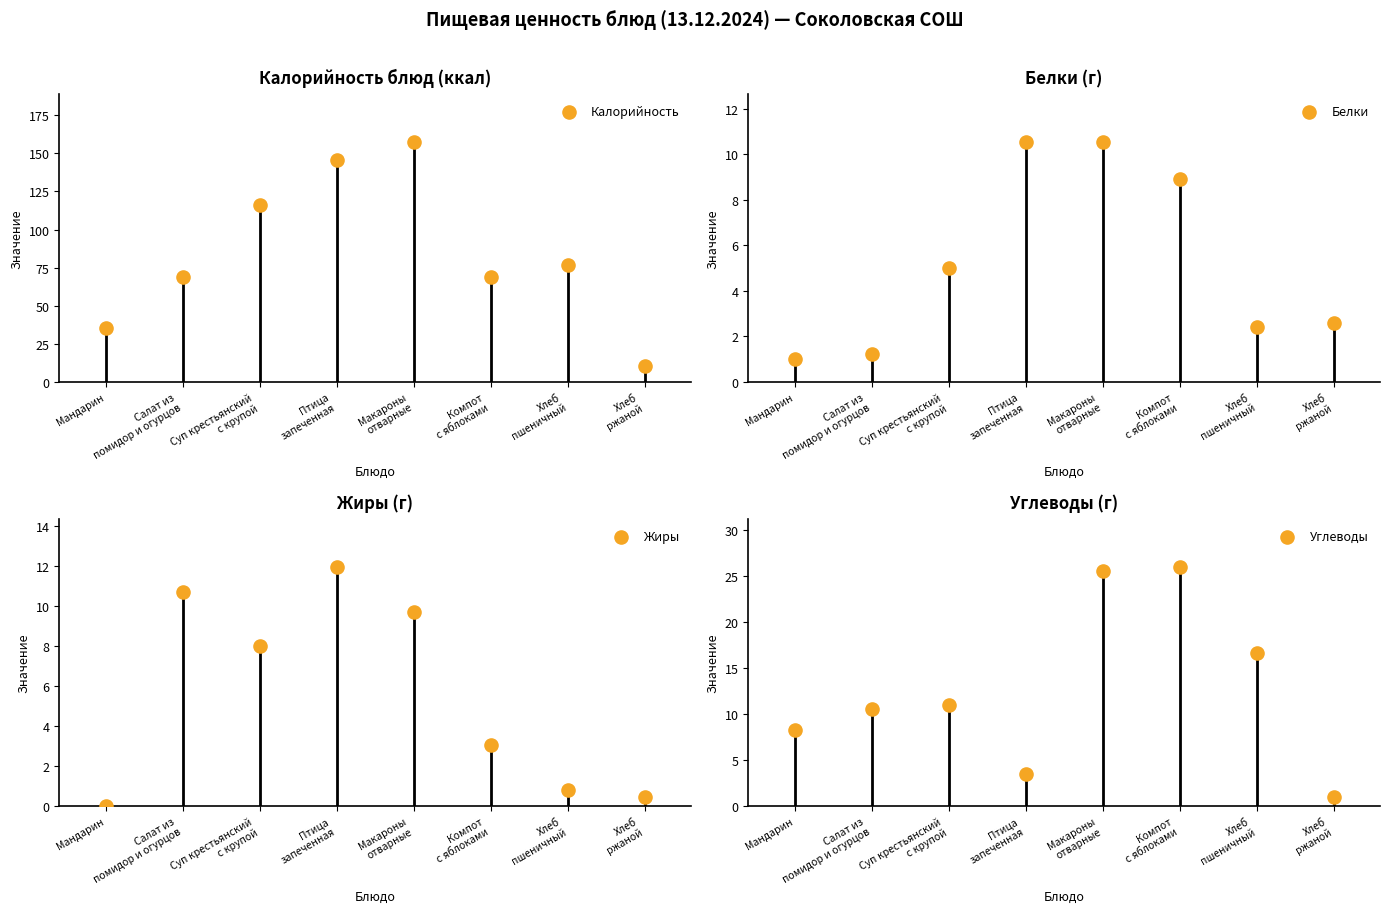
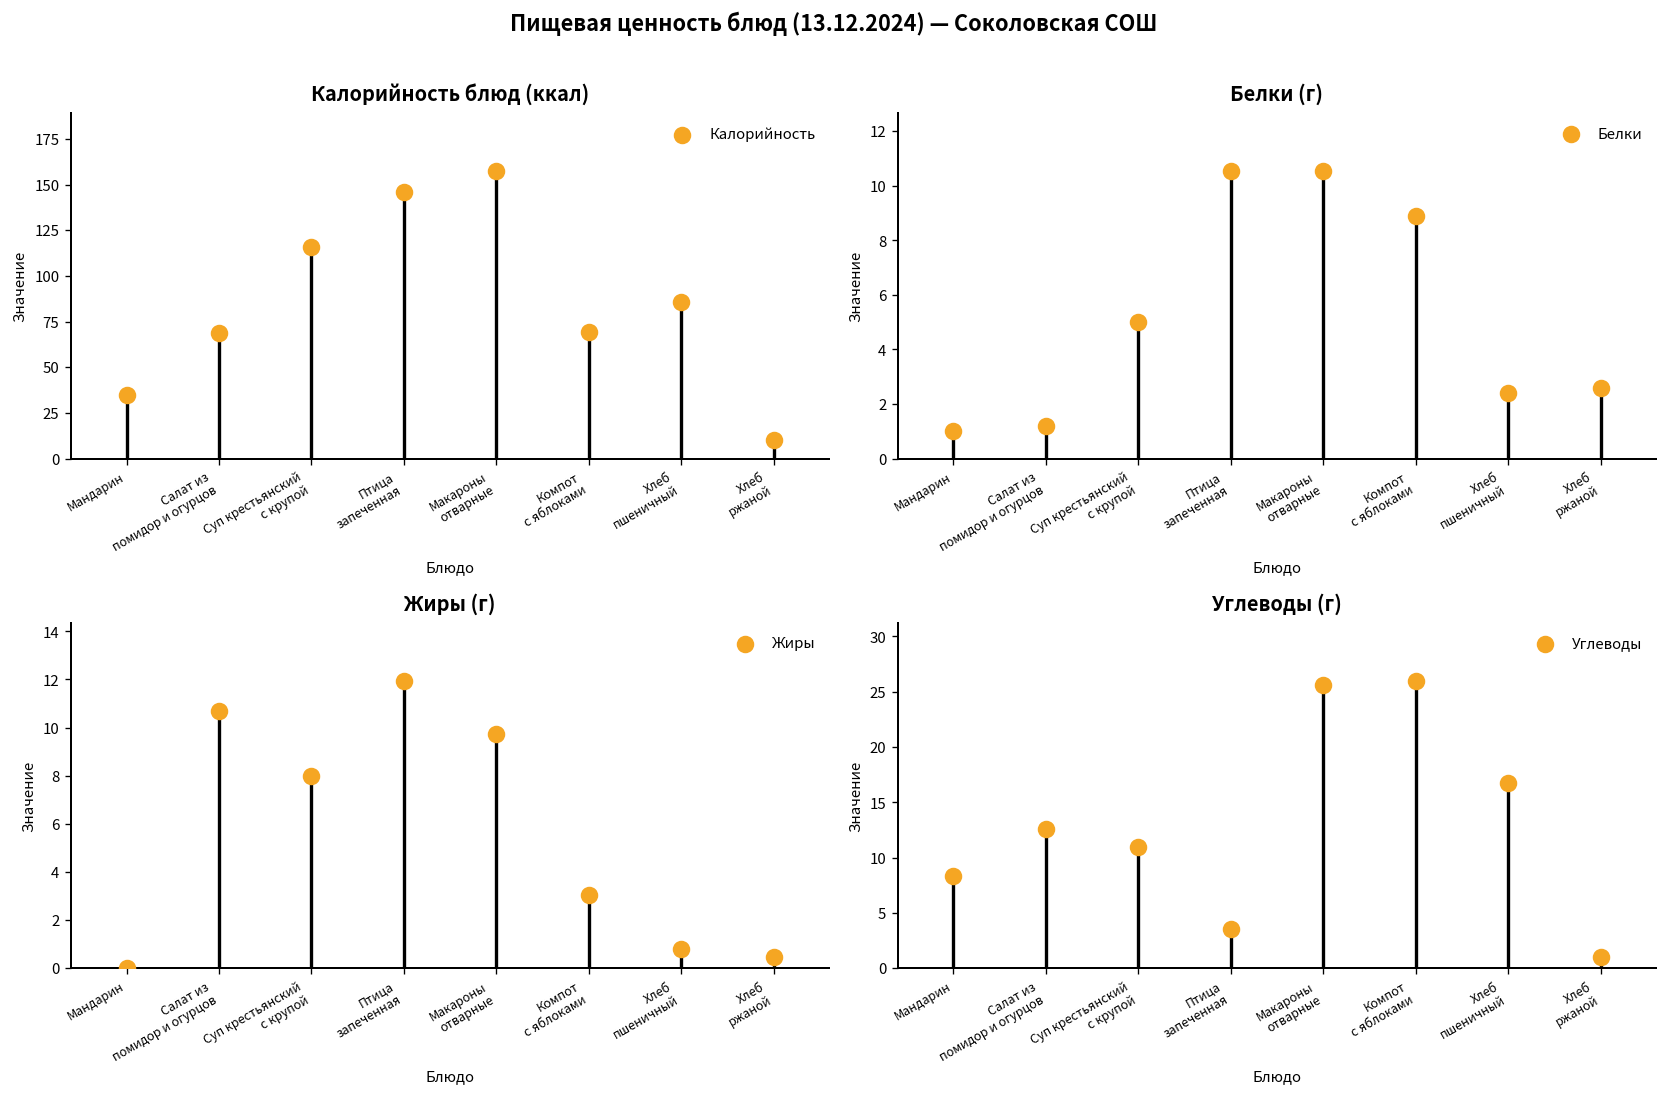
Калорийность блюд (ккал), Калорийность, Хлеб пшеничный: 77 -> 86
Углеводы (г), Углеводы, Салат из помидор и огурцов: 11 -> 13
